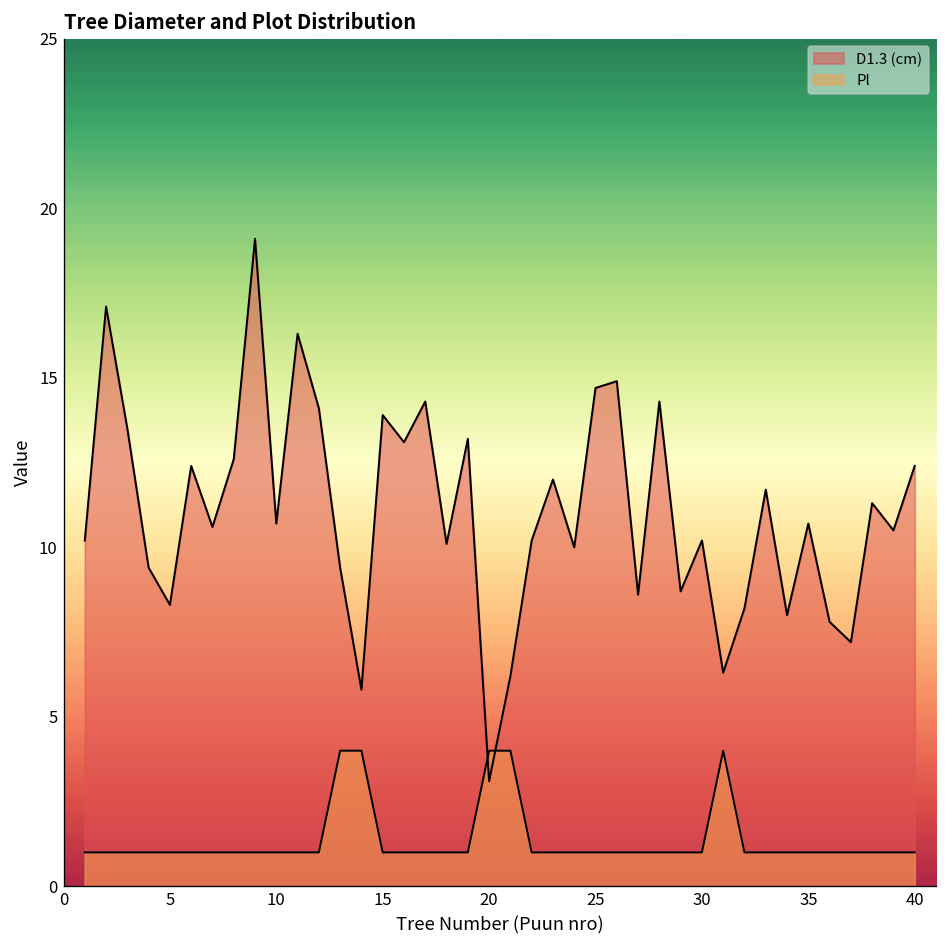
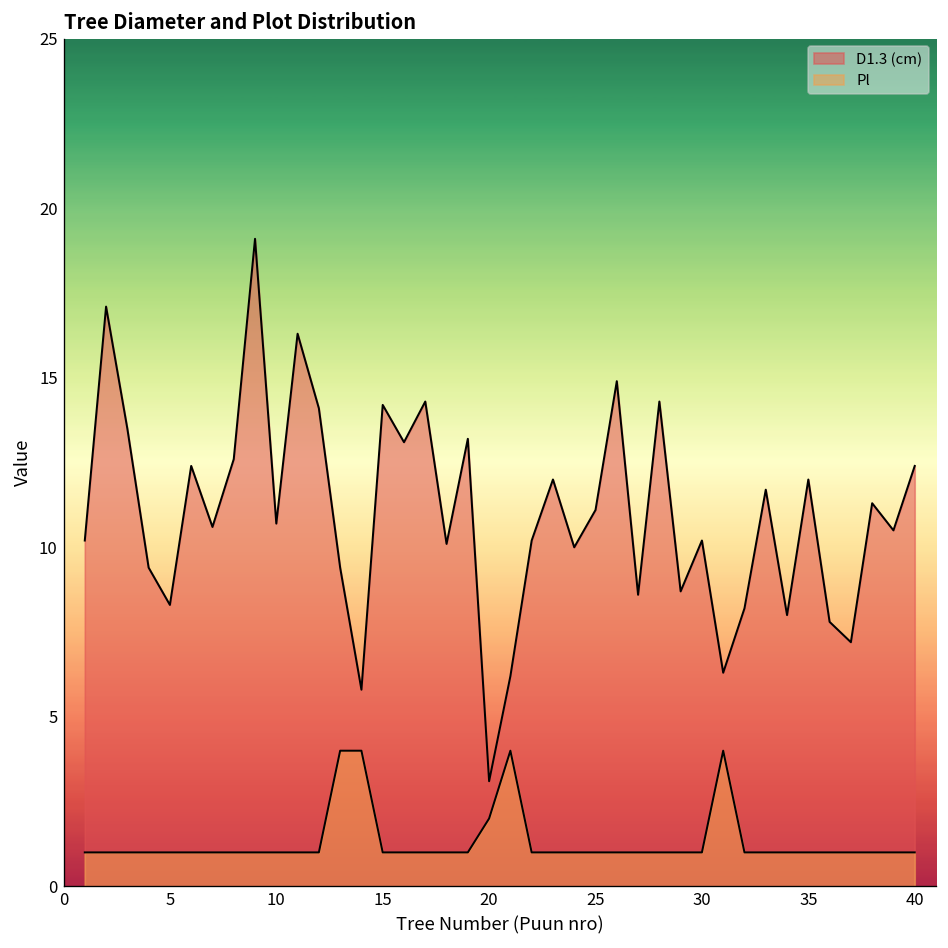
D1.3 (cm), 15: 13.9 -> 14.2
Pl, 20: 4 -> 2
D1.3 (cm), 25: 14.7 -> 11.1
D1.3 (cm), 35: 10.7 -> 12.0
